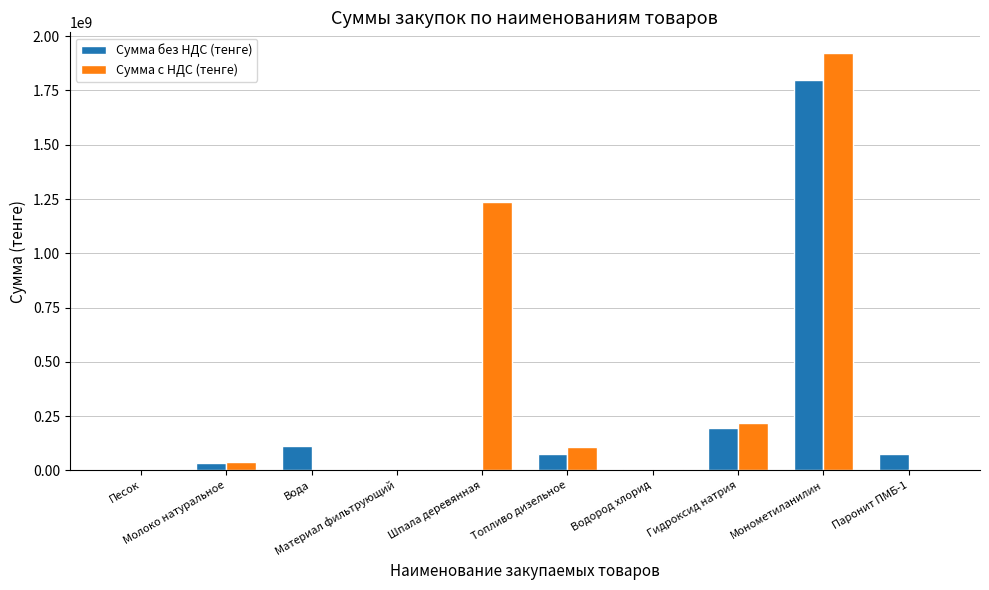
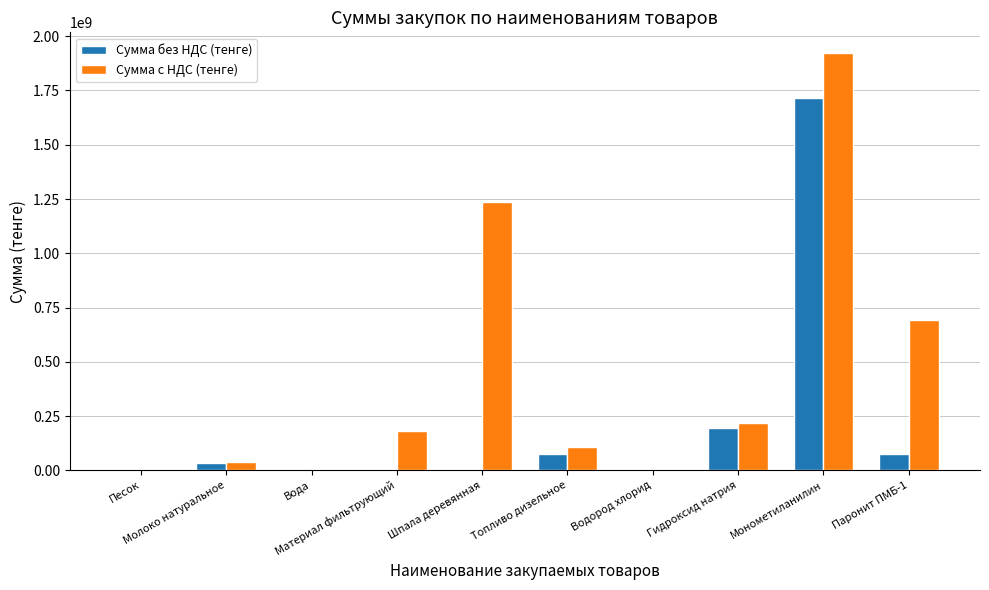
Сумма без НДС (тенге), Вода: 110000000 -> 0
Сумма с НДС (тенге), Материал фильтрующий: 10000000 -> 180000000
Сумма без НДС (тенге), Монометиланилин: 1800000000 -> 1720000000
Сумма с НДС (тенге), Паронит ПМБ-1: 10000000 -> 690000000
